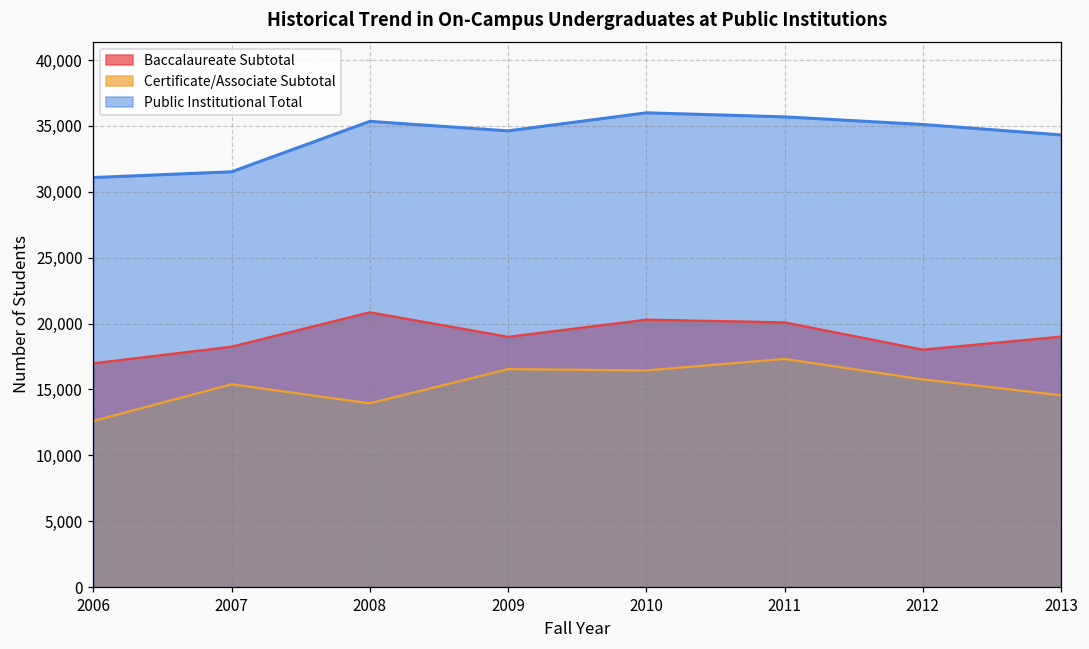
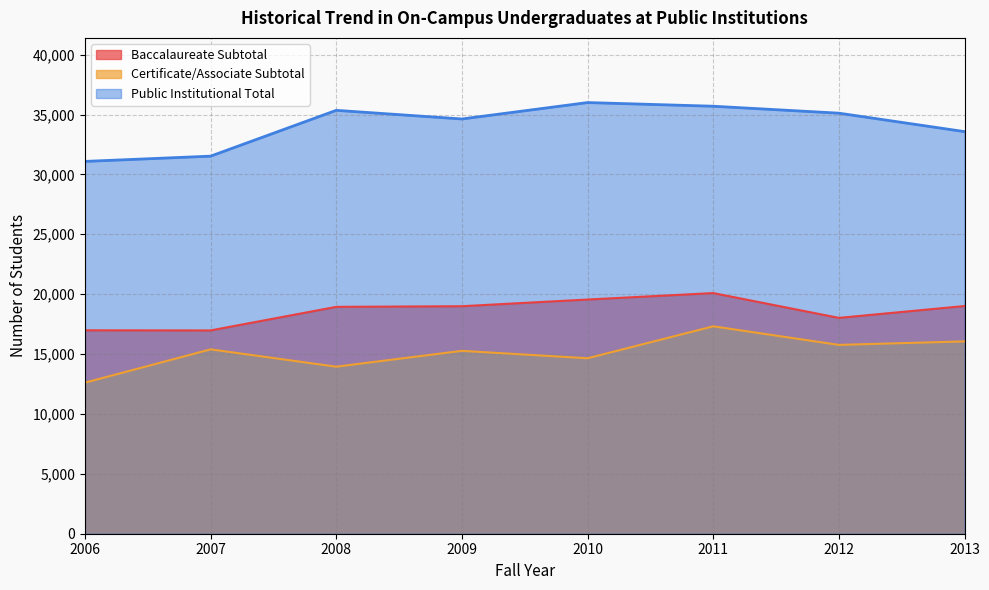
Baccalaureate Subtotal, 2007: 18,200 -> 17,000
Baccalaureate Subtotal, 2008: 20,900 -> 18,900
Certificate/Associate Subtotal, 2009: 16,500 -> 15,300
Baccalaureate Subtotal, 2010: 20,300 -> 19,600
Certificate/Associate Subtotal, 2010: 16,400 -> 14,600
Certificate/Associate Subtotal, 2013: 14,600 -> 16,100
Public Institutional Total, 2013: 34,300 -> 33,600
